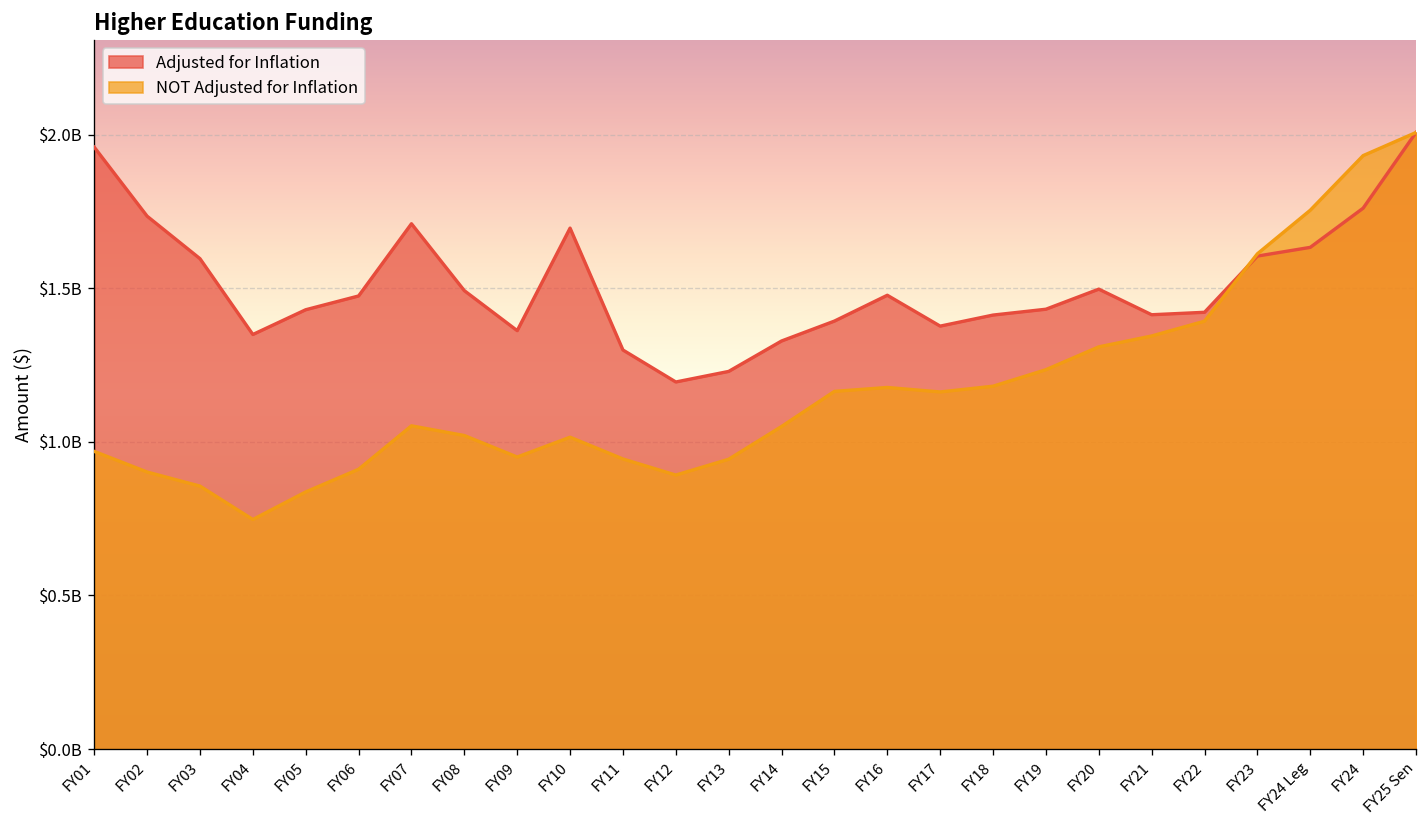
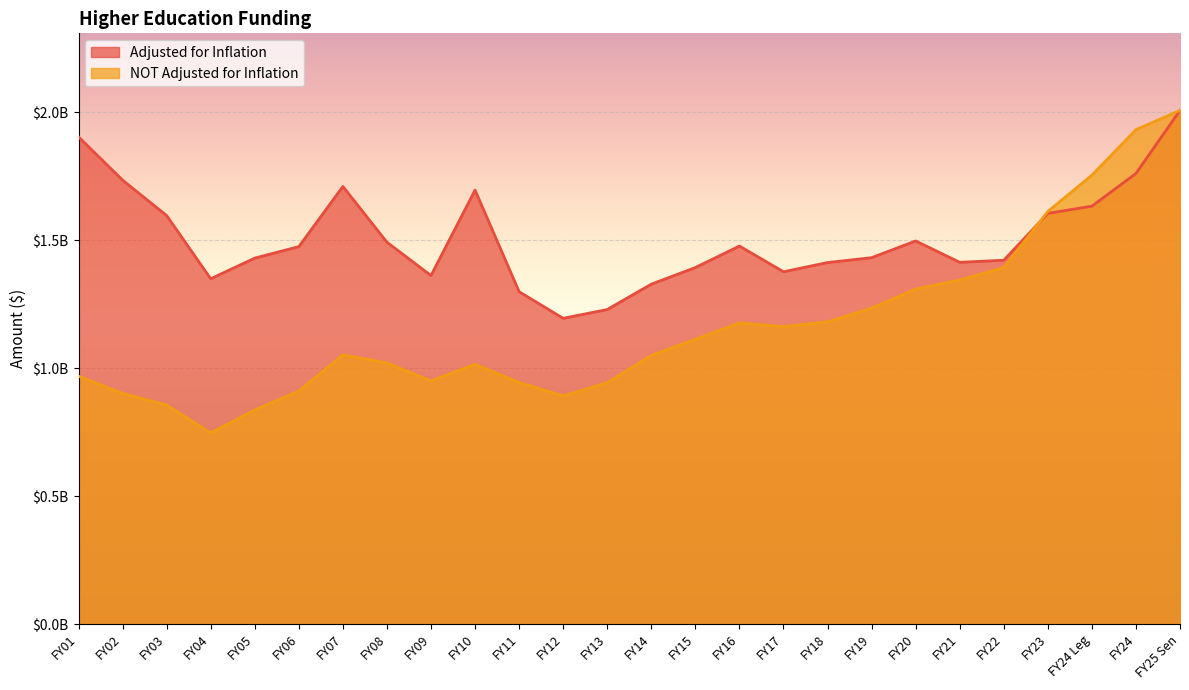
Adjusted for Inflation, FY01: $1960000000 -> $1900000000
NOT Adjusted for Inflation, FY15: $1160000000 -> $1110000000
